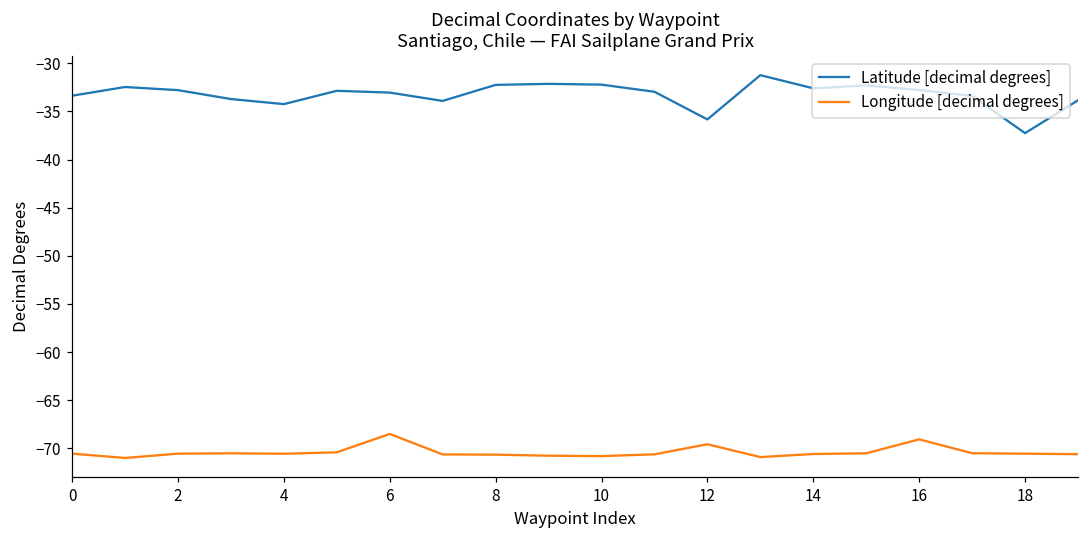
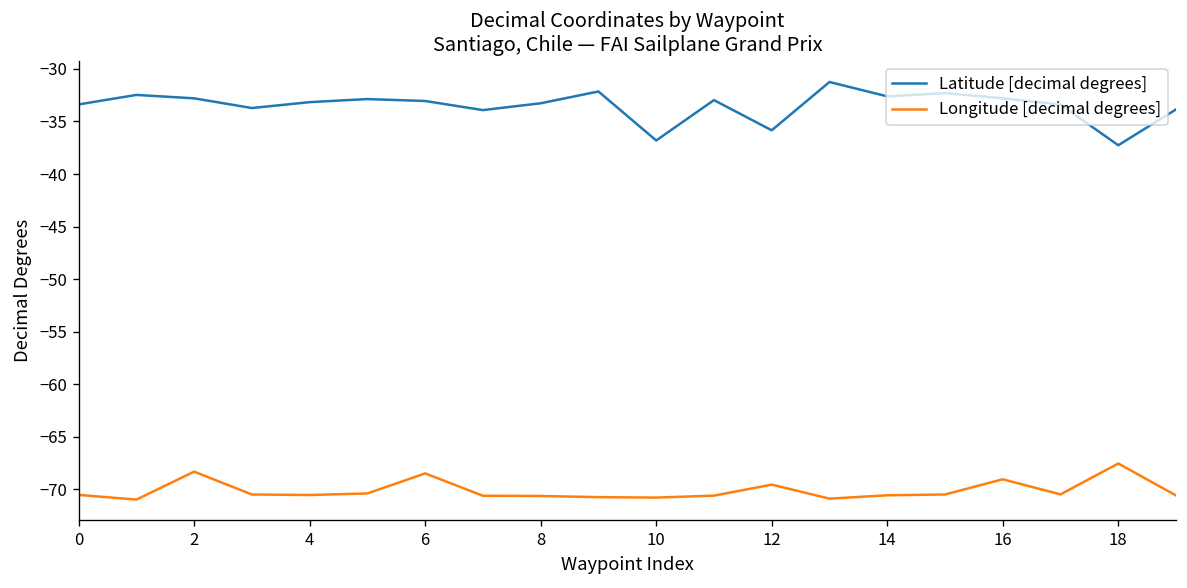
Longitude [decimal degrees], 2: -71 -> -68
Latitude [decimal degrees], 4: -34 -> -33
Latitude [decimal degrees], 8: -32 -> -33
Latitude [decimal degrees], 10: -32 -> -37
Longitude [decimal degrees], 18: -71 -> -68
